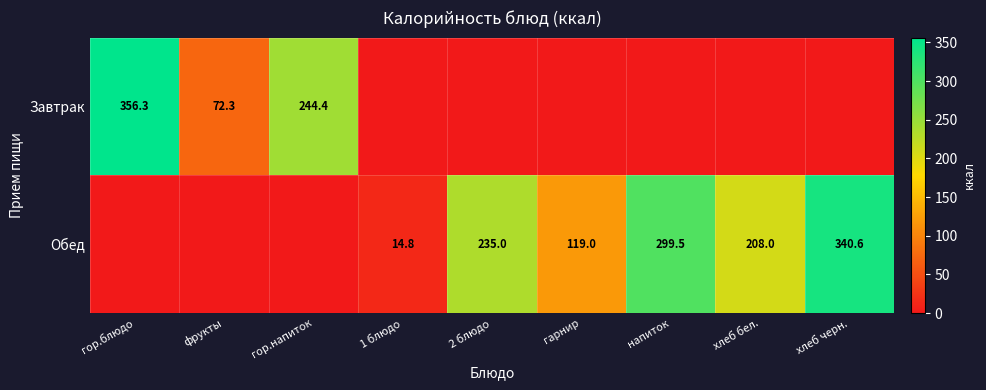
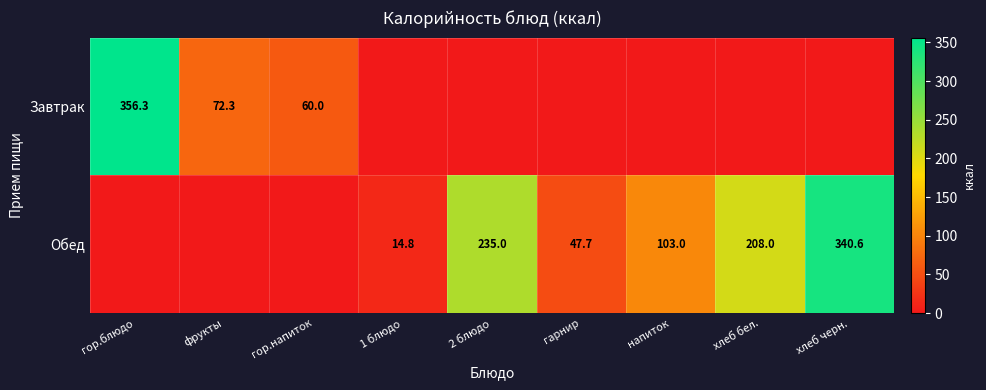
Завтрак, гор.напиток: 244.4 -> 60.0
Обед, гарнир: 119.0 -> 47.7
Обед, напиток: 299.5 -> 103.0
